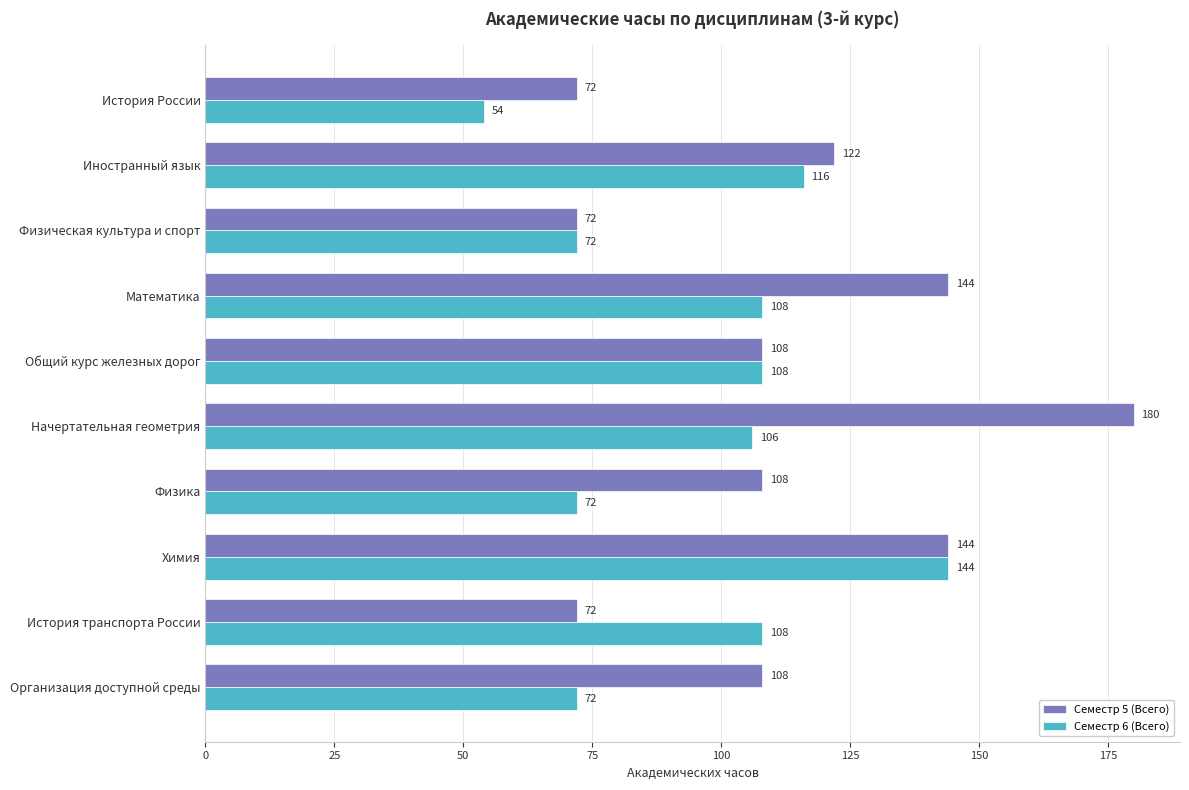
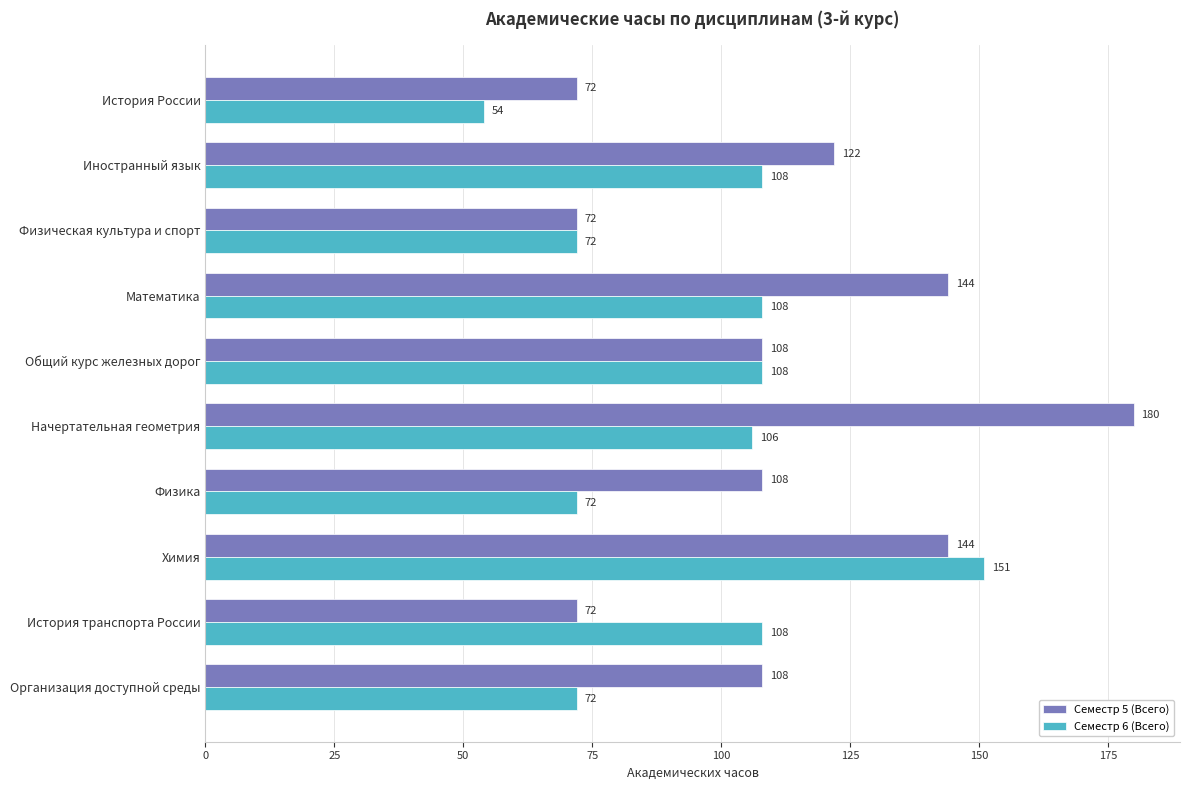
Семестр 6 (Всего), Иностранный язык: 116 -> 108
Семестр 6 (Всего), Химия: 144 -> 151
